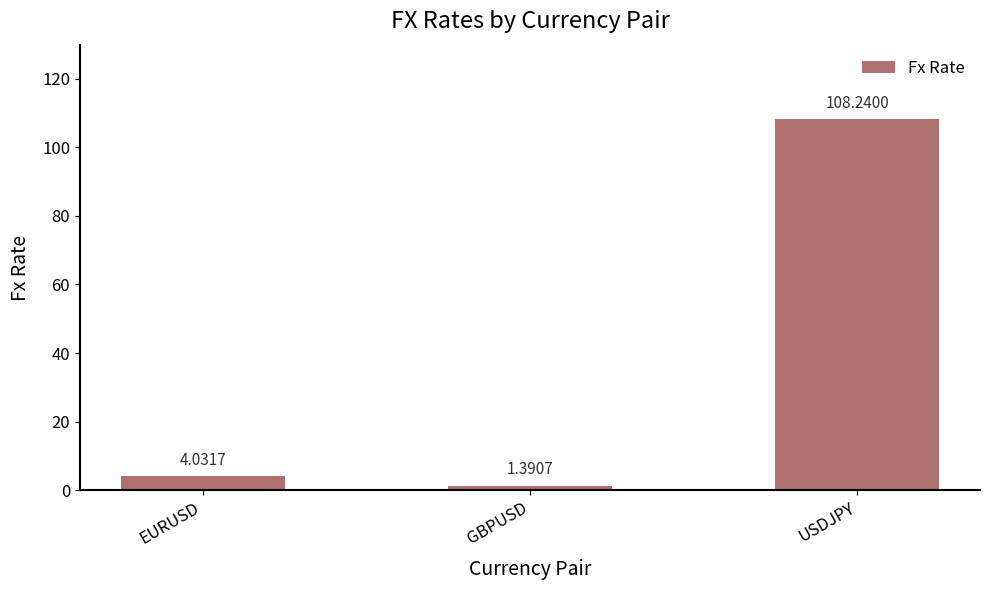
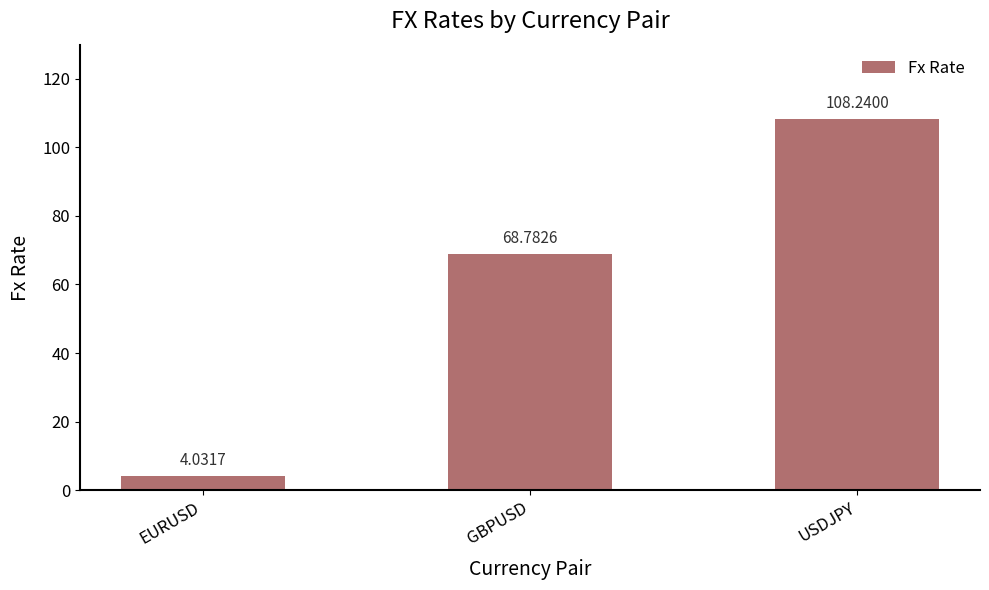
GBPUSD: 1.3907 -> 68.7826
